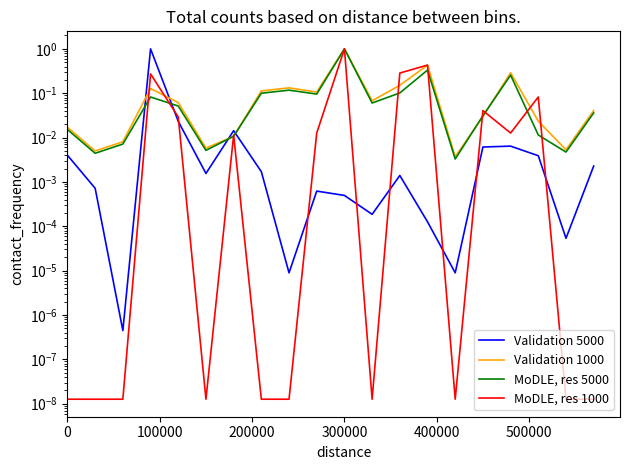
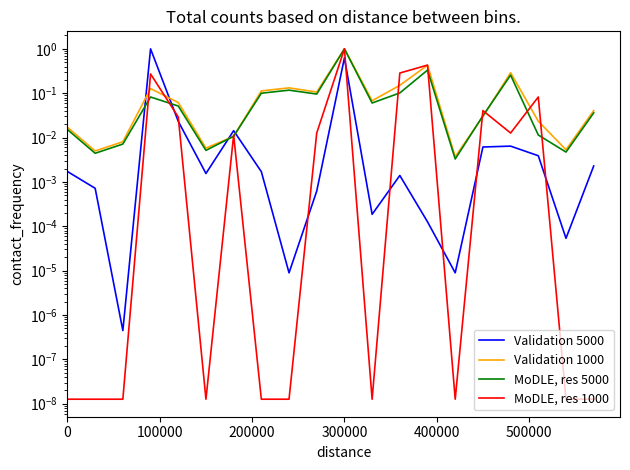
Validation 5000, 0: 0.004 -> 0.0017
Validation 5000, 300000: 0.0005 -> 0.6
